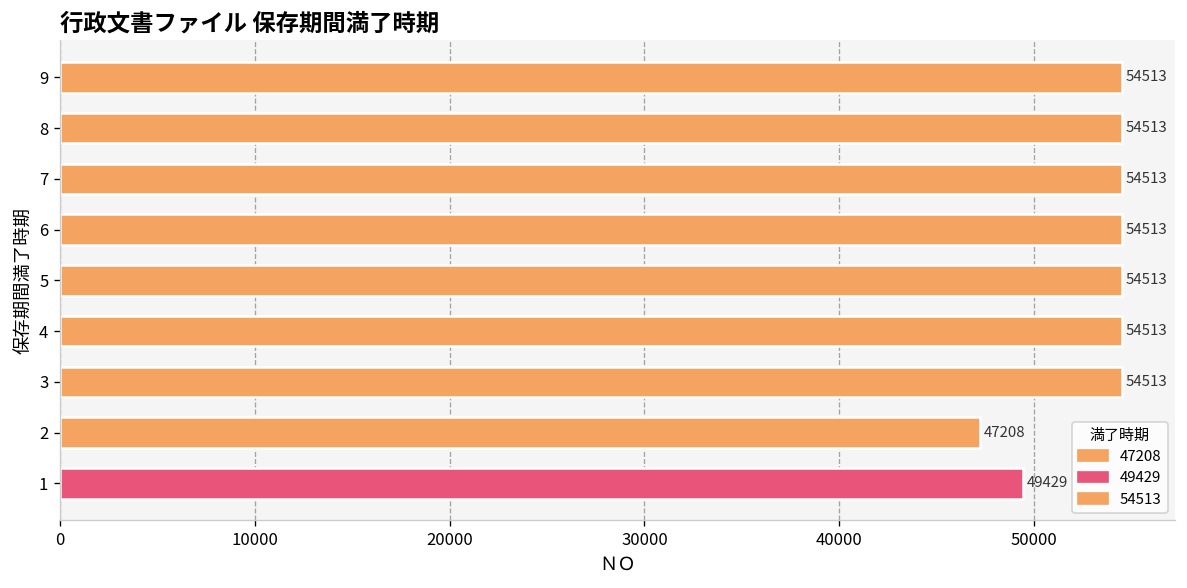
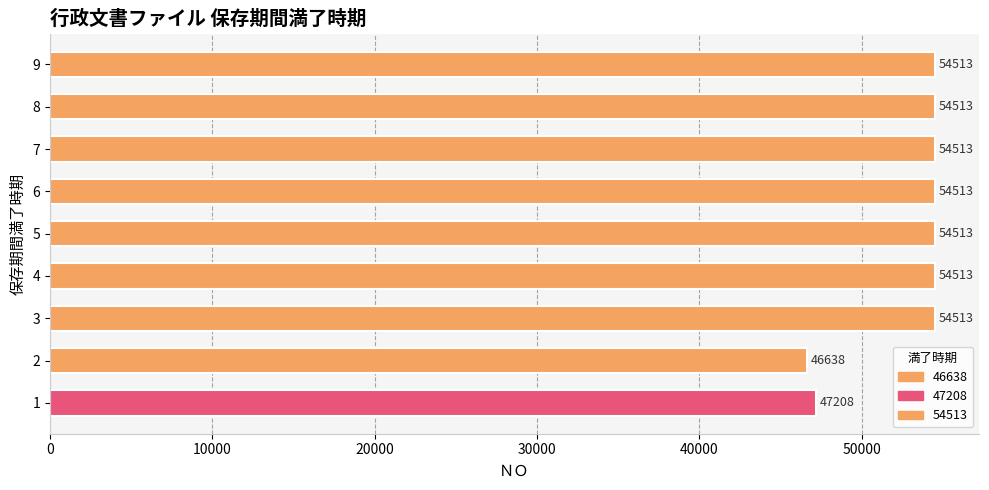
2: 47208 -> 46638
1: 49429 -> 47208
